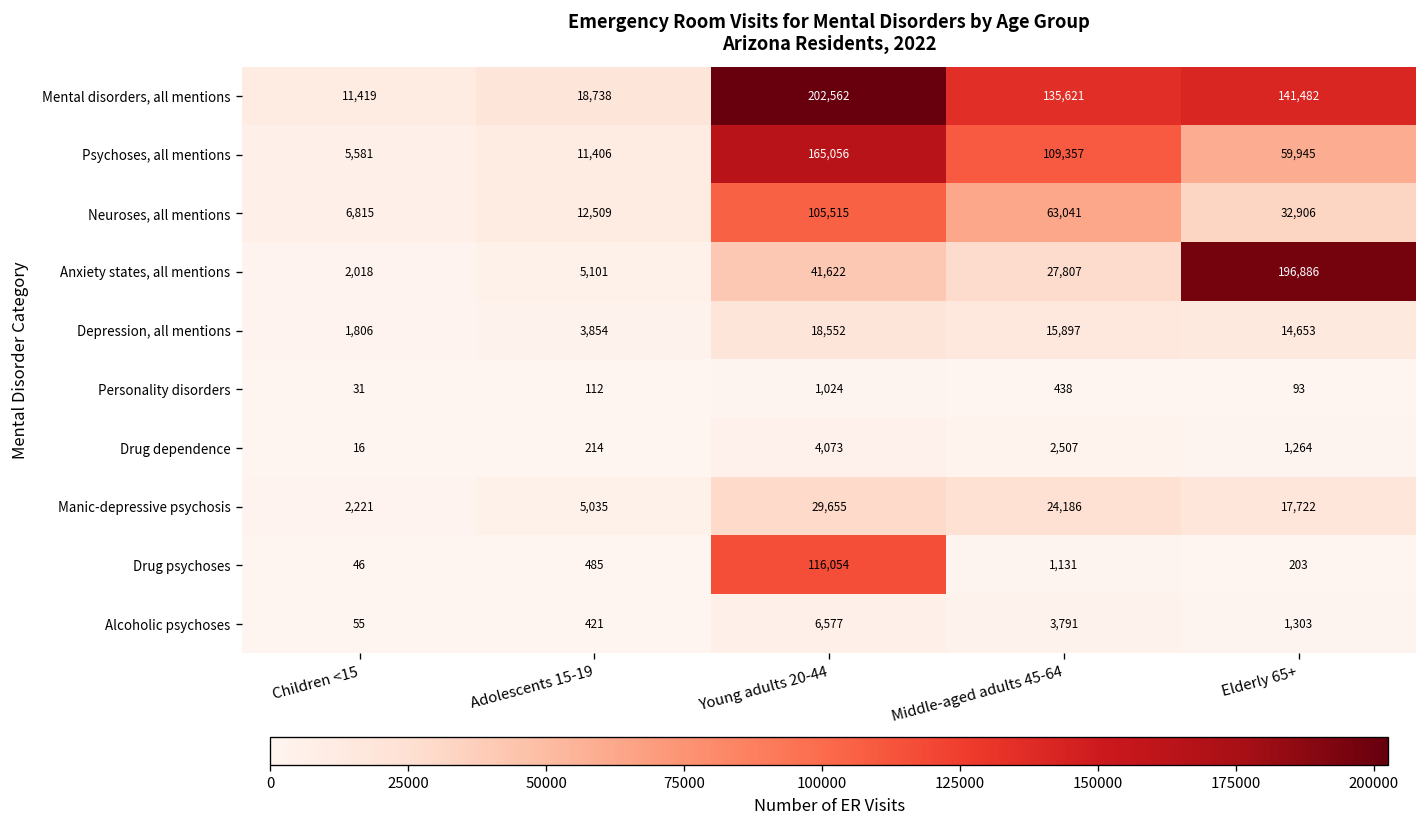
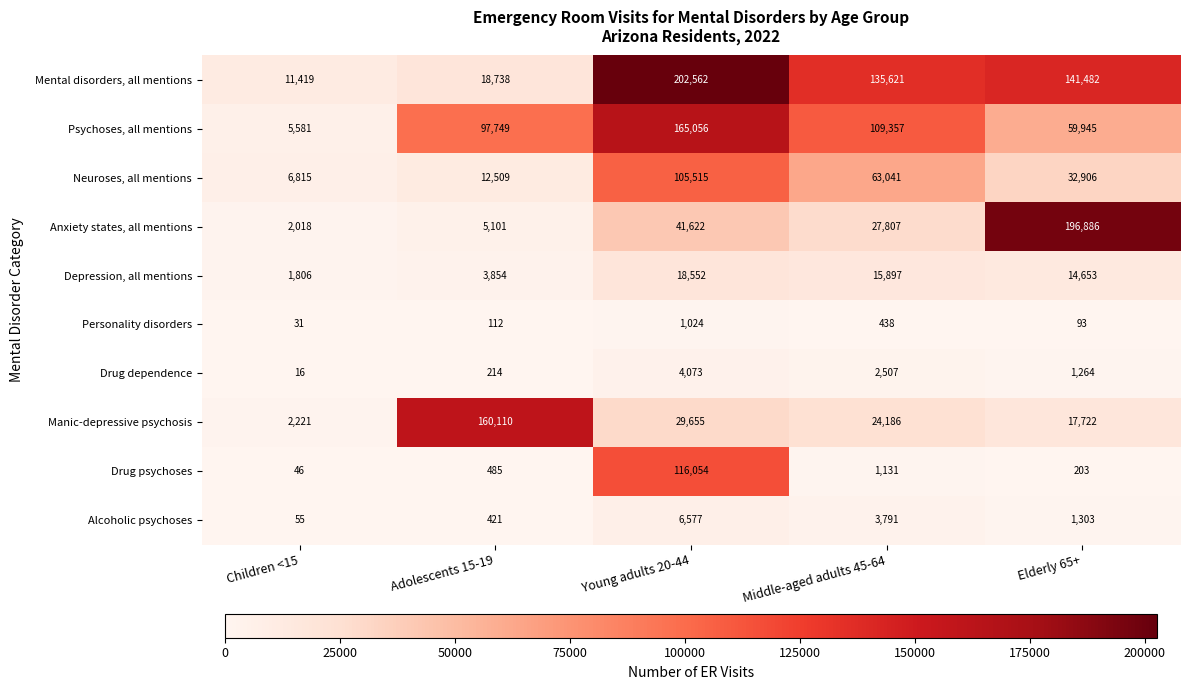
Psychoses, all mentions, Adolescents 15-19: 11,406 -> 97,749
Manic-depressive psychosis, Adolescents 15-19: 5,035 -> 160,110
